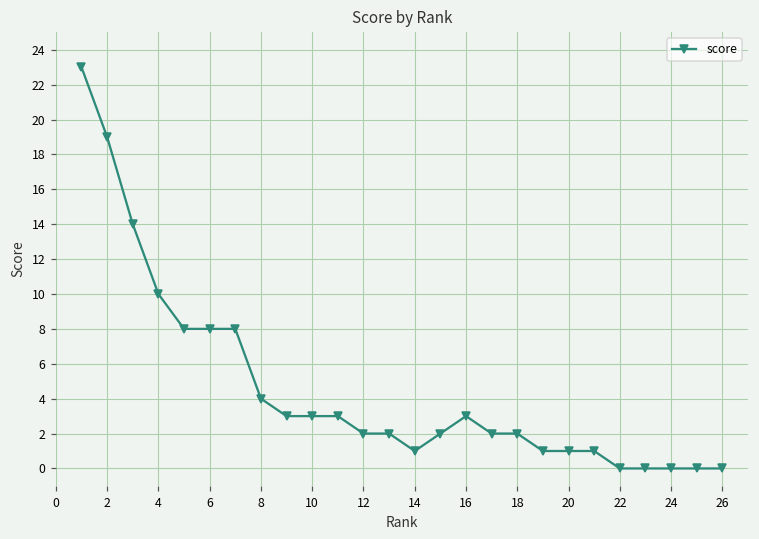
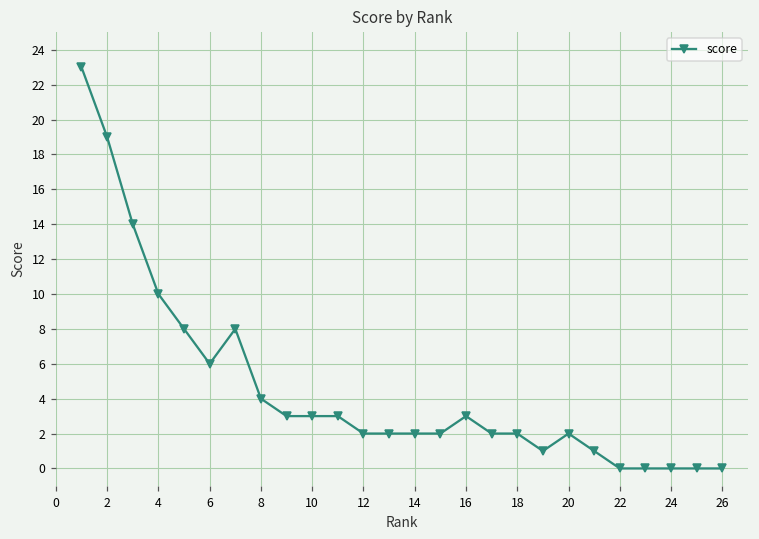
6: 8 -> 6
14: 1 -> 2
20: 1 -> 2
